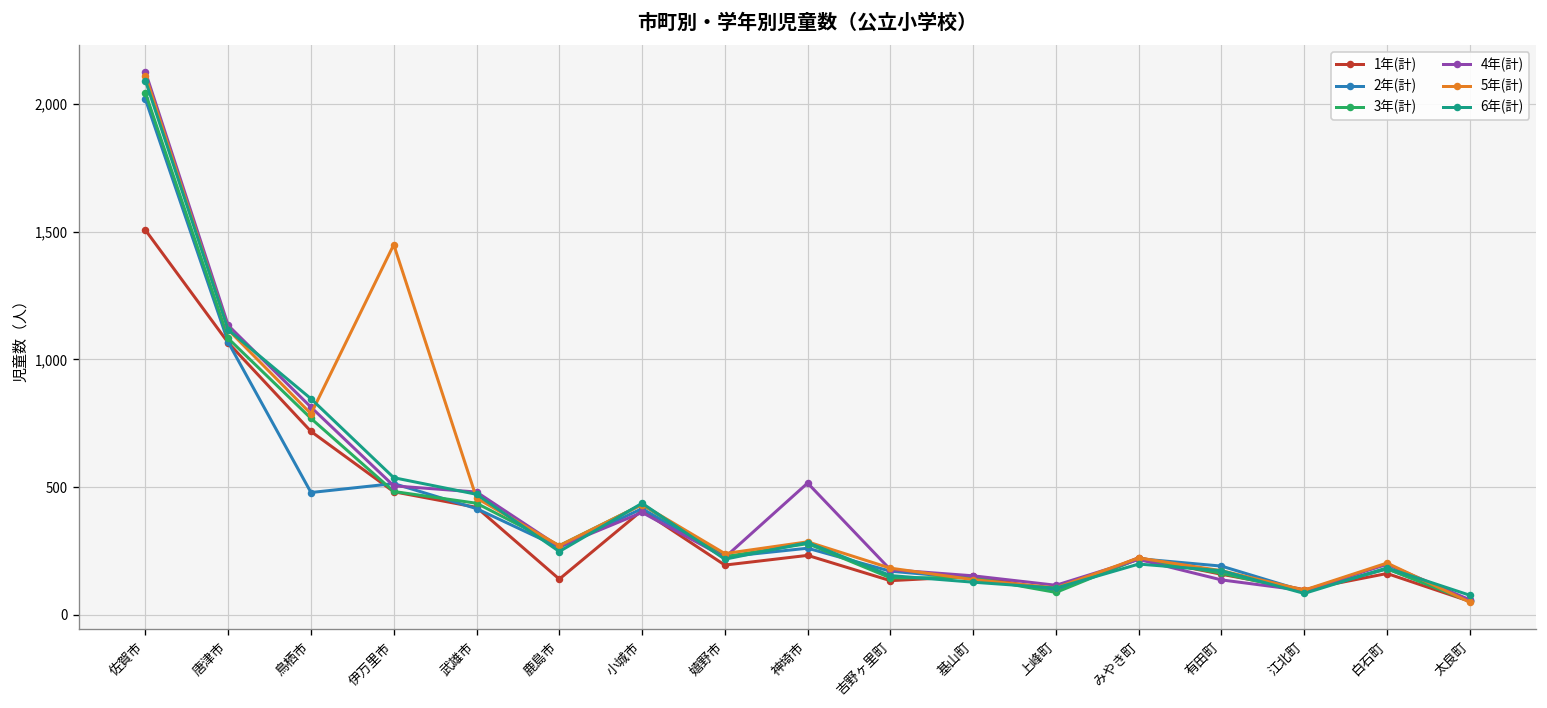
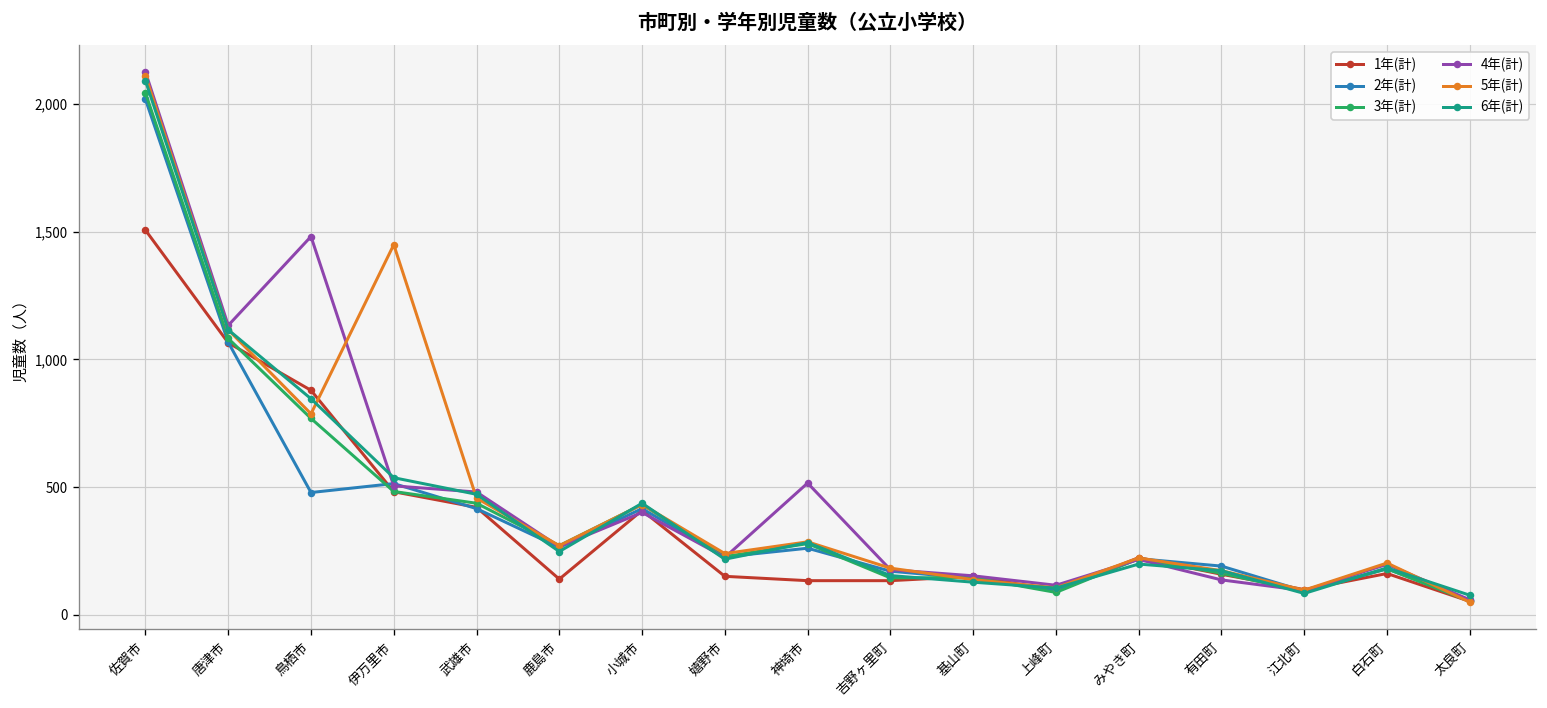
1年(計), 鳥栖市: 720 -> 880
4年(計), 鳥栖市: 810 -> 1,480
1年(計), 嬉野市: 200 -> 150
1年(計), 神埼市: 230 -> 130
